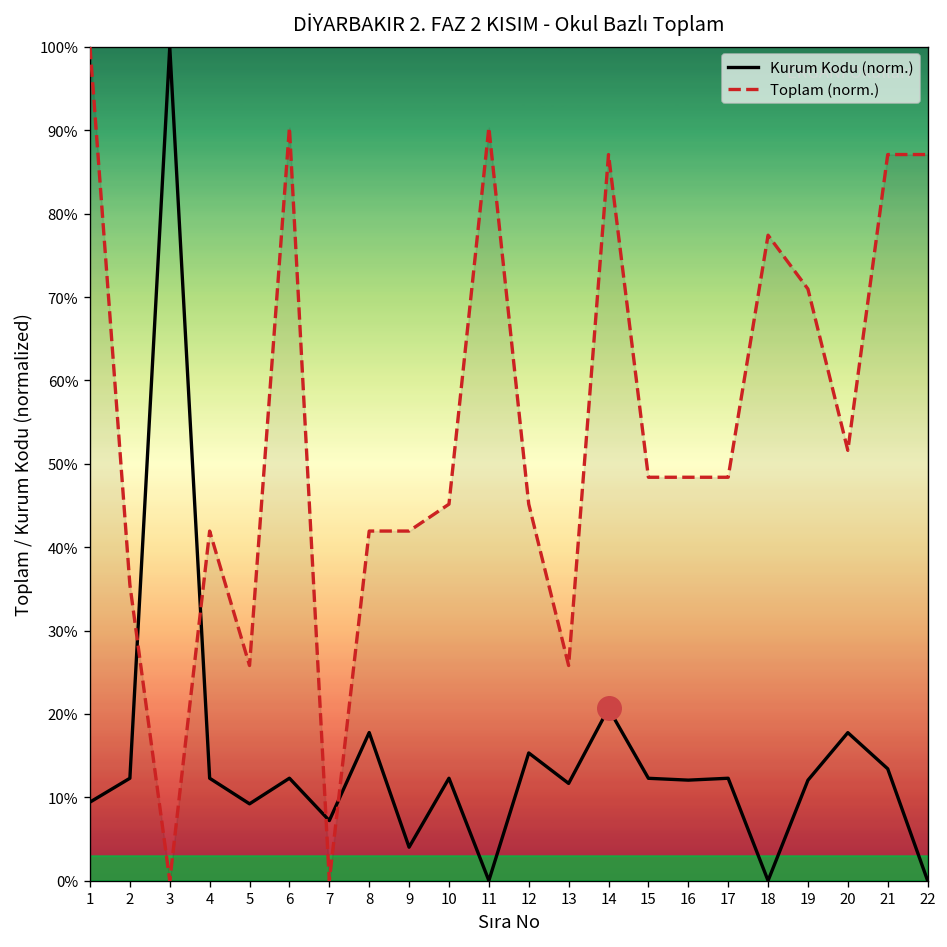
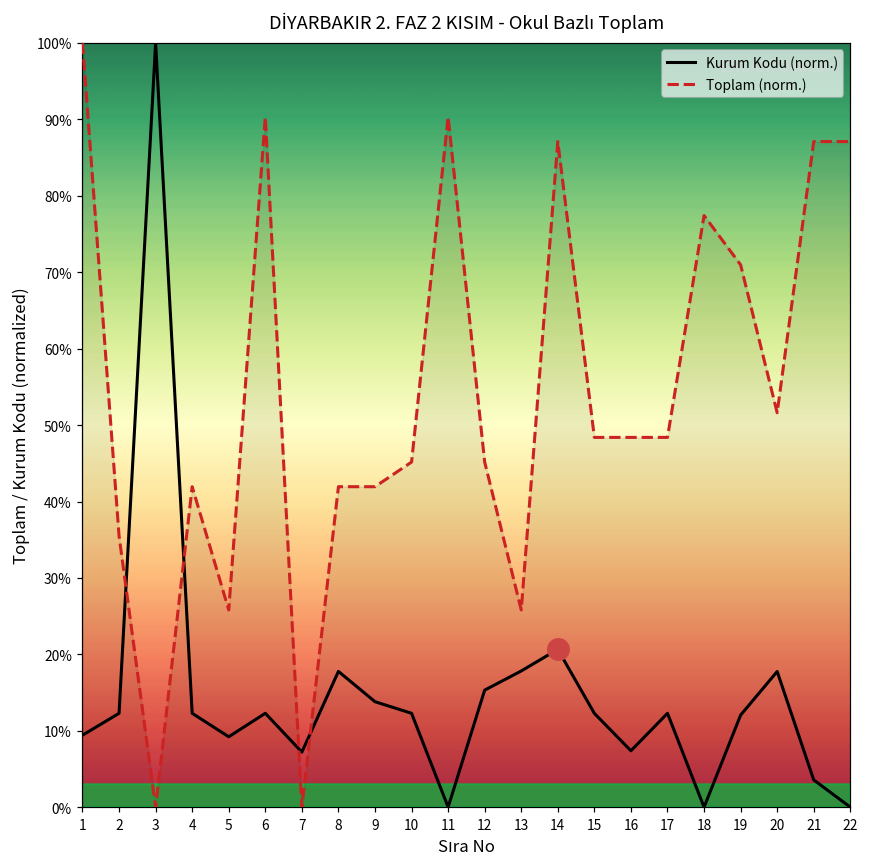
Kurum Kodu (norm.), 9: 4% -> 14%
Kurum Kodu (norm.), 13: 12% -> 18%
Kurum Kodu (norm.), 16: 12% -> 7%
Kurum Kodu (norm.), 21: 13% -> 4%
